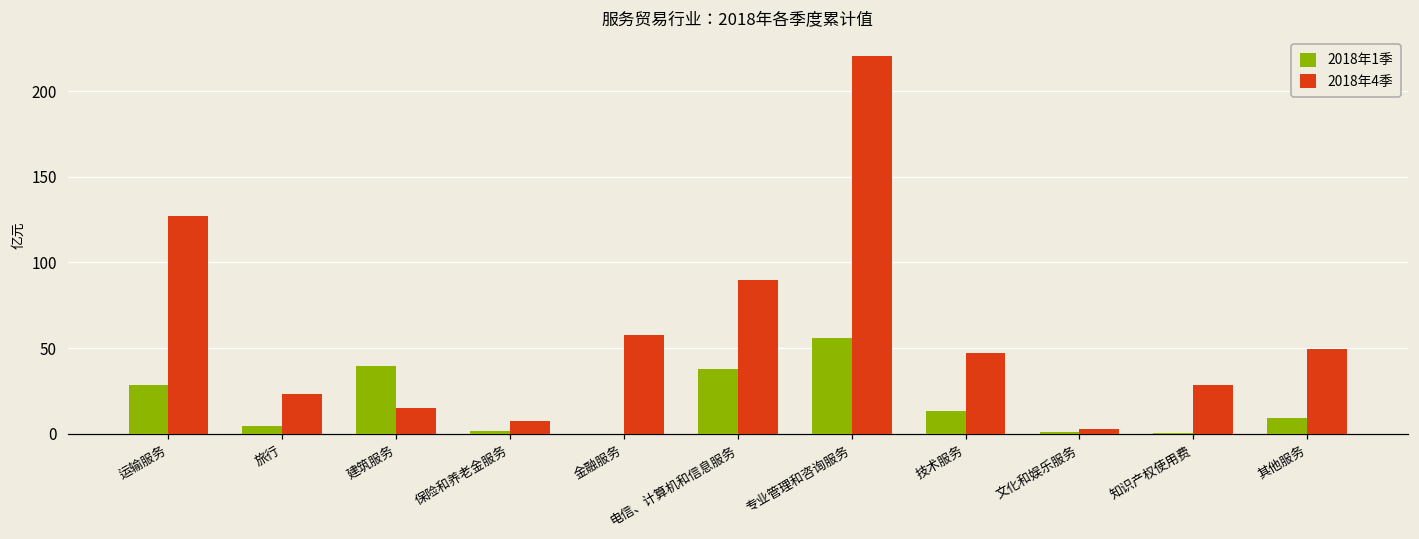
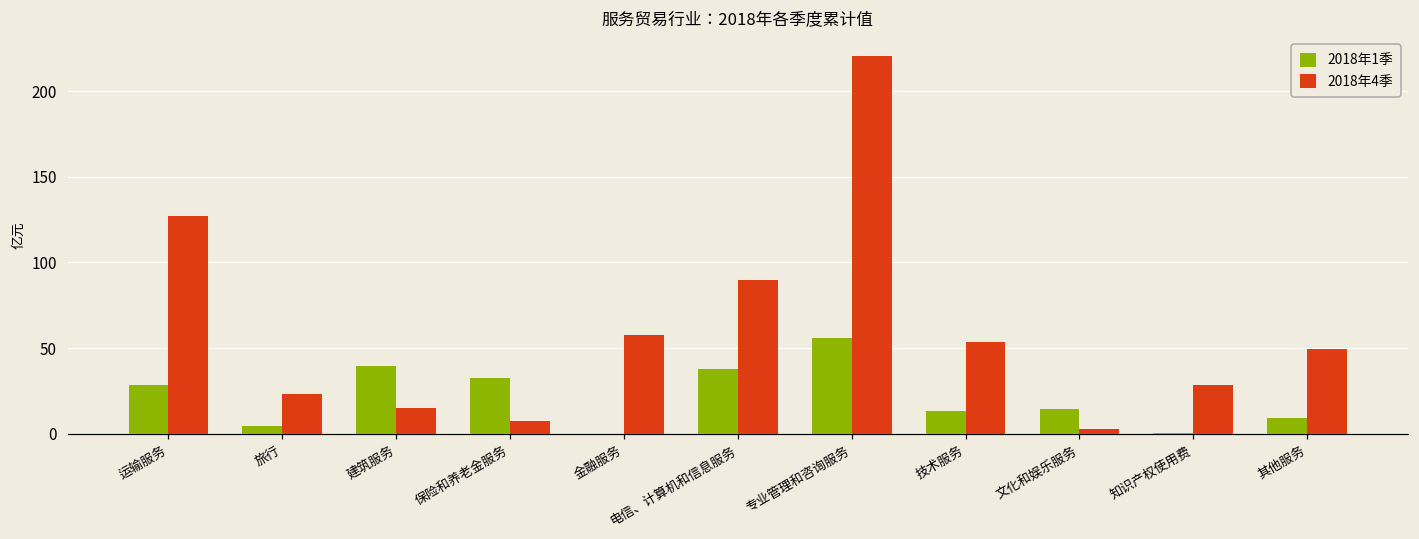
2018年1季, 保险和养老金服务: 2 -> 33
2018年4季, 技术服务: 47 -> 54
2018年1季, 文化和娱乐服务: 1 -> 15
